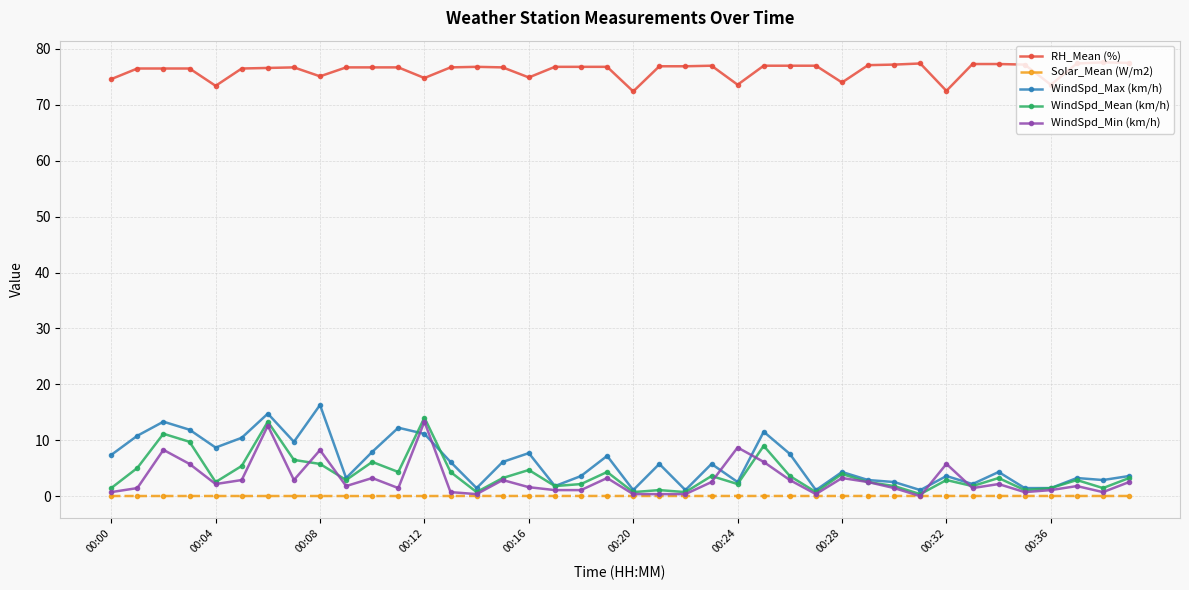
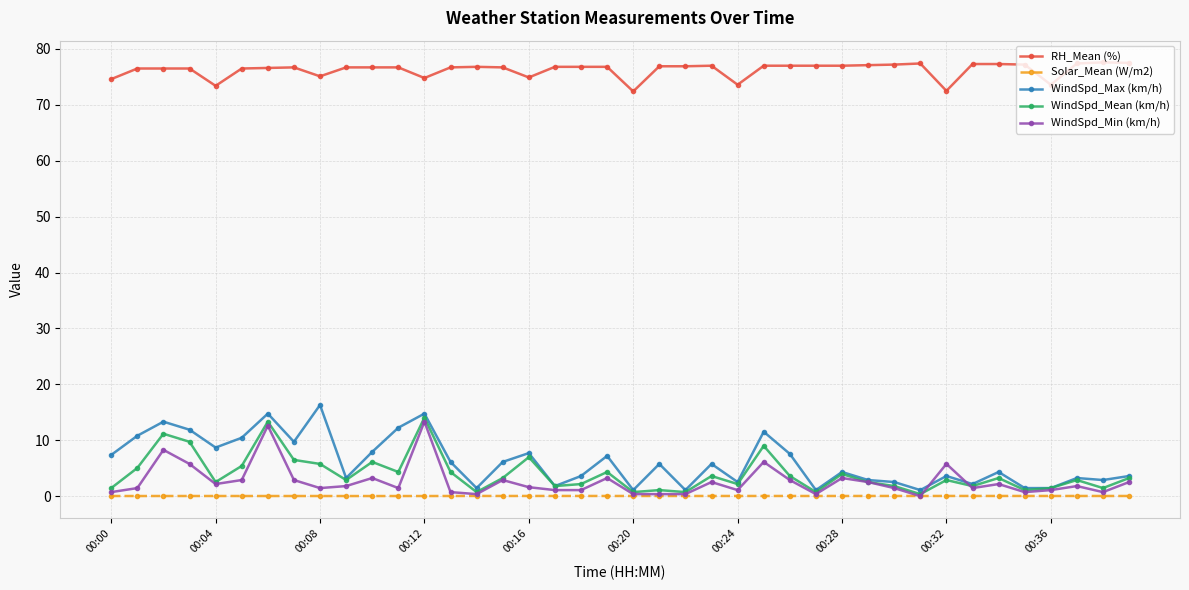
WindSpd_Min (km/h), 00:08: 8 -> 1
WindSpd_Max (km/h), 00:12: 11 -> 15
WindSpd_Mean (km/h), 00:16: 5 -> 7
WindSpd_Min (km/h), 00:24: 9 -> 1
RH_Mean (%), 00:28: 74 -> 77
